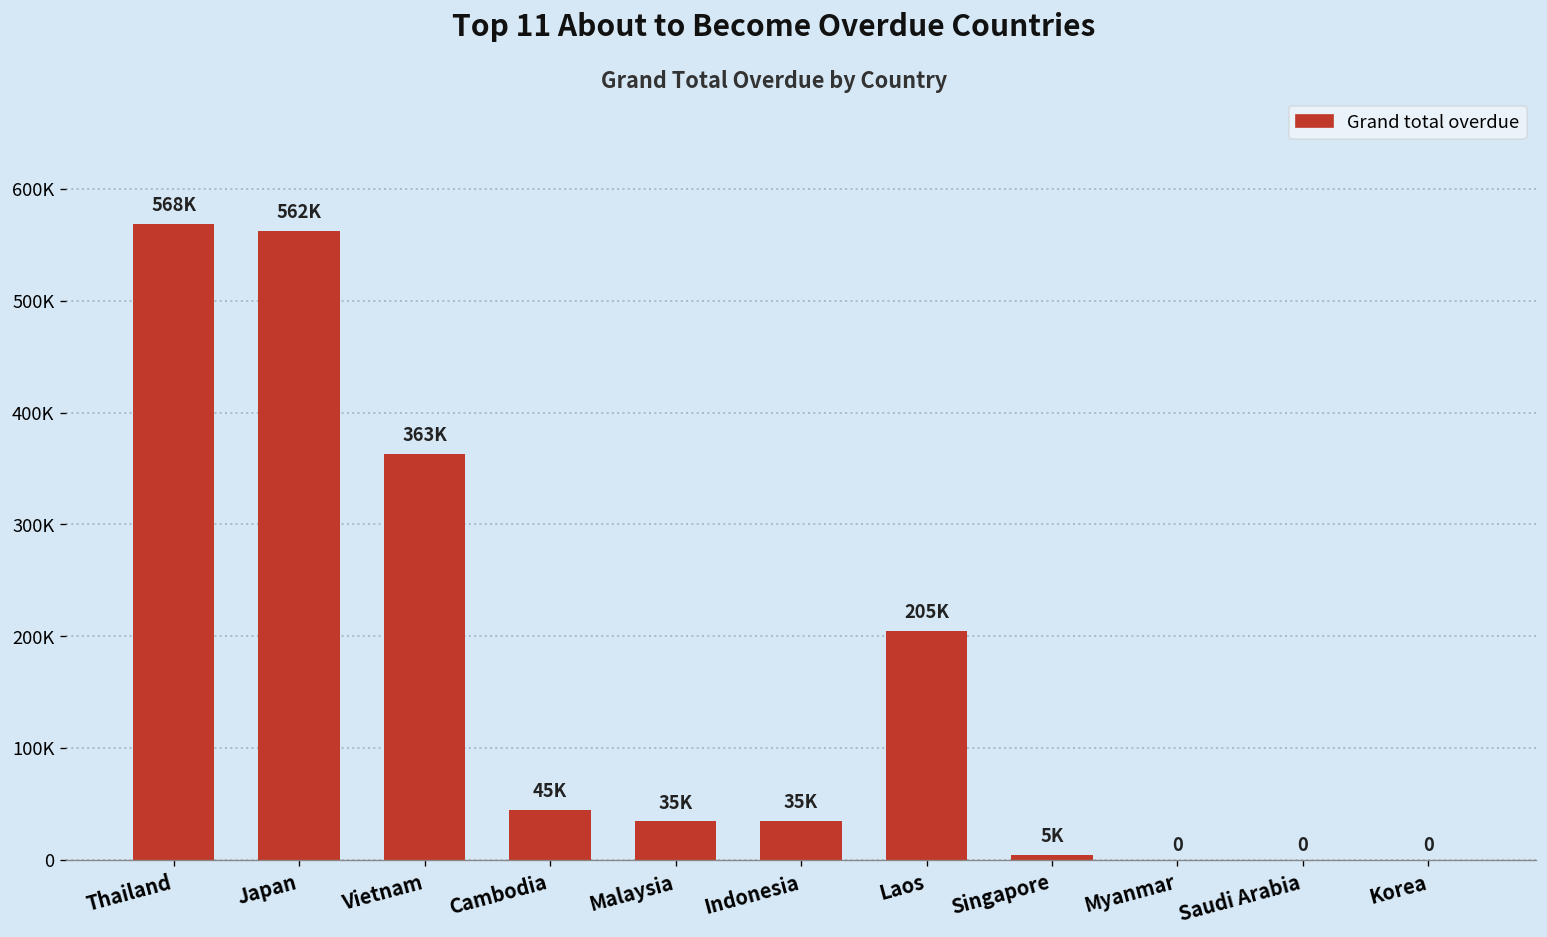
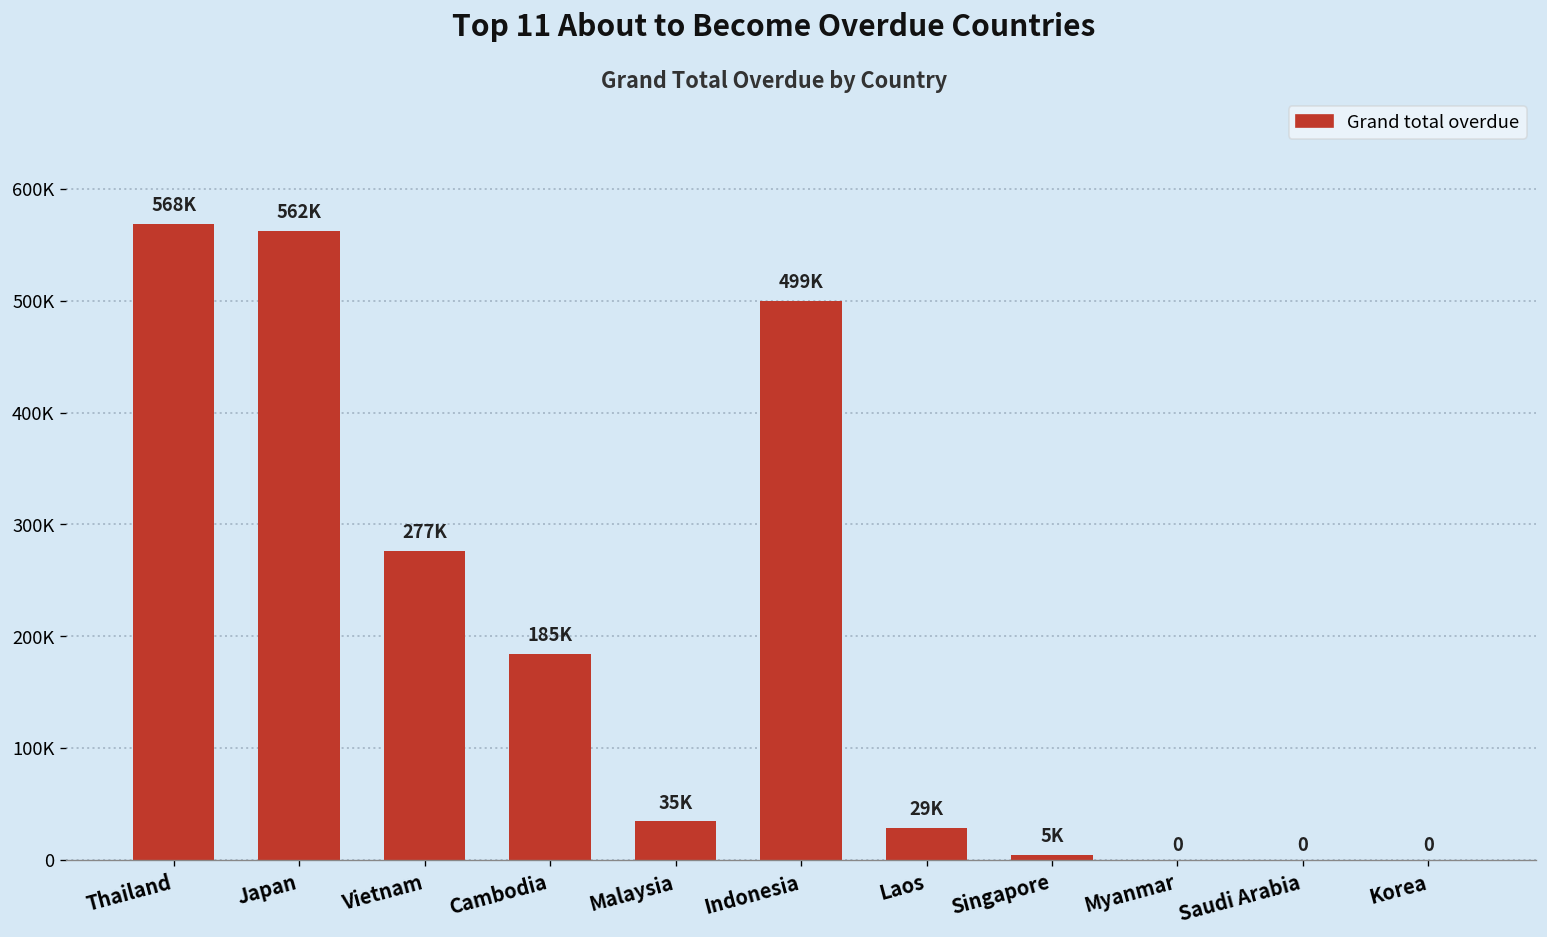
Vietnam: 363K -> 277K
Cambodia: 45K -> 185K
Indonesia: 35K -> 499K
Laos: 205K -> 29K
